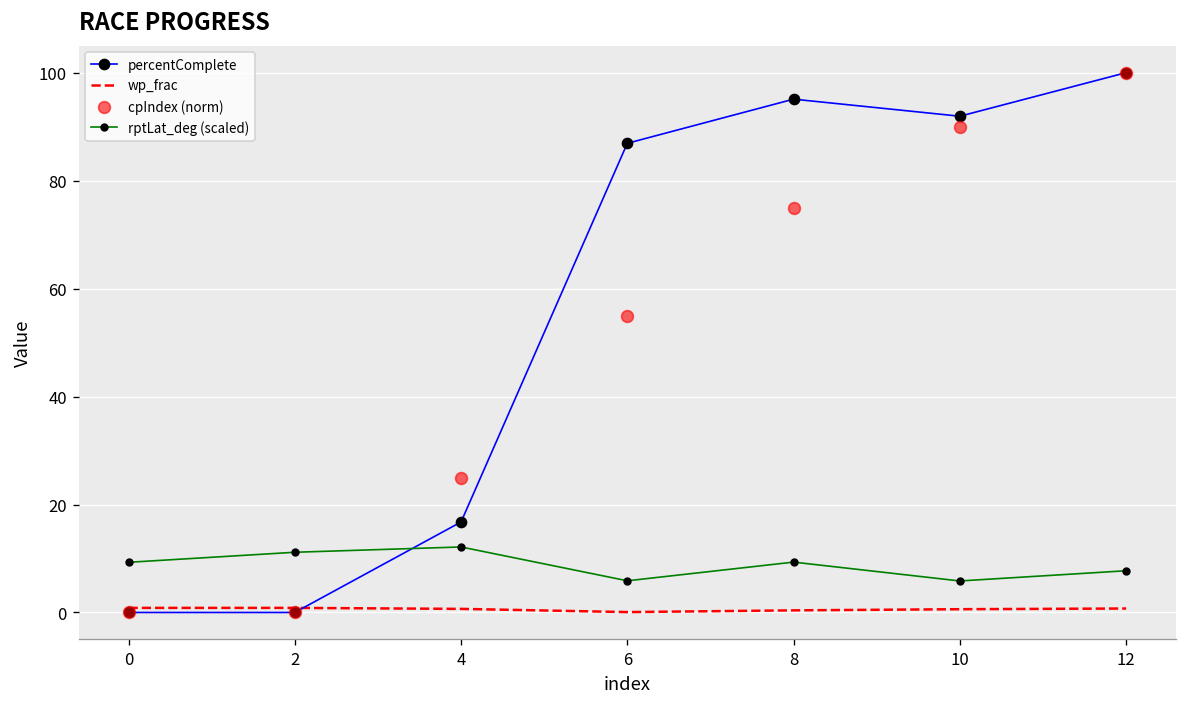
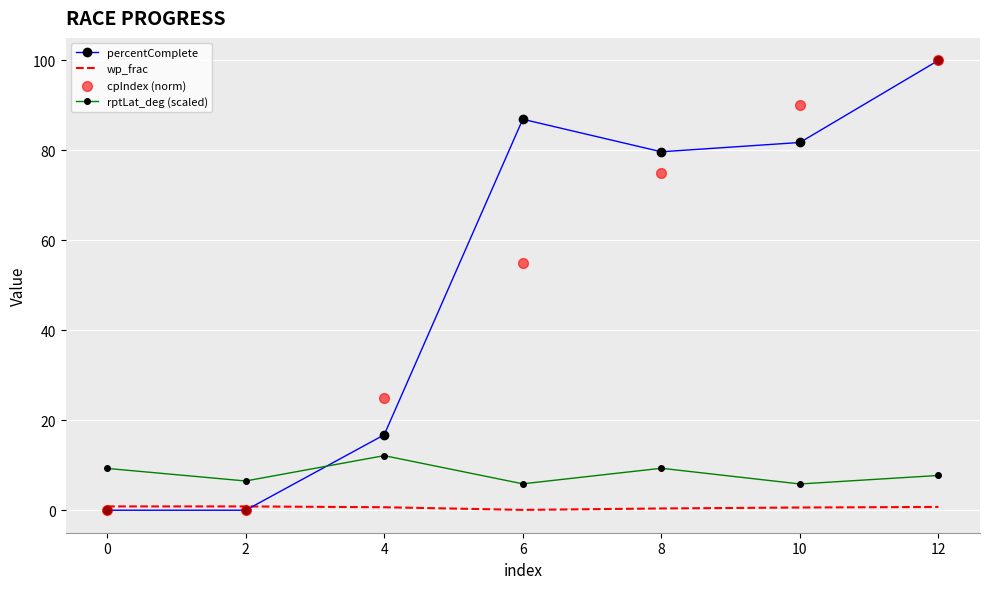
rptLat_deg (scaled), 2: 11 -> 7
percentComplete, 8: 95 -> 80
percentComplete, 10: 92 -> 82
